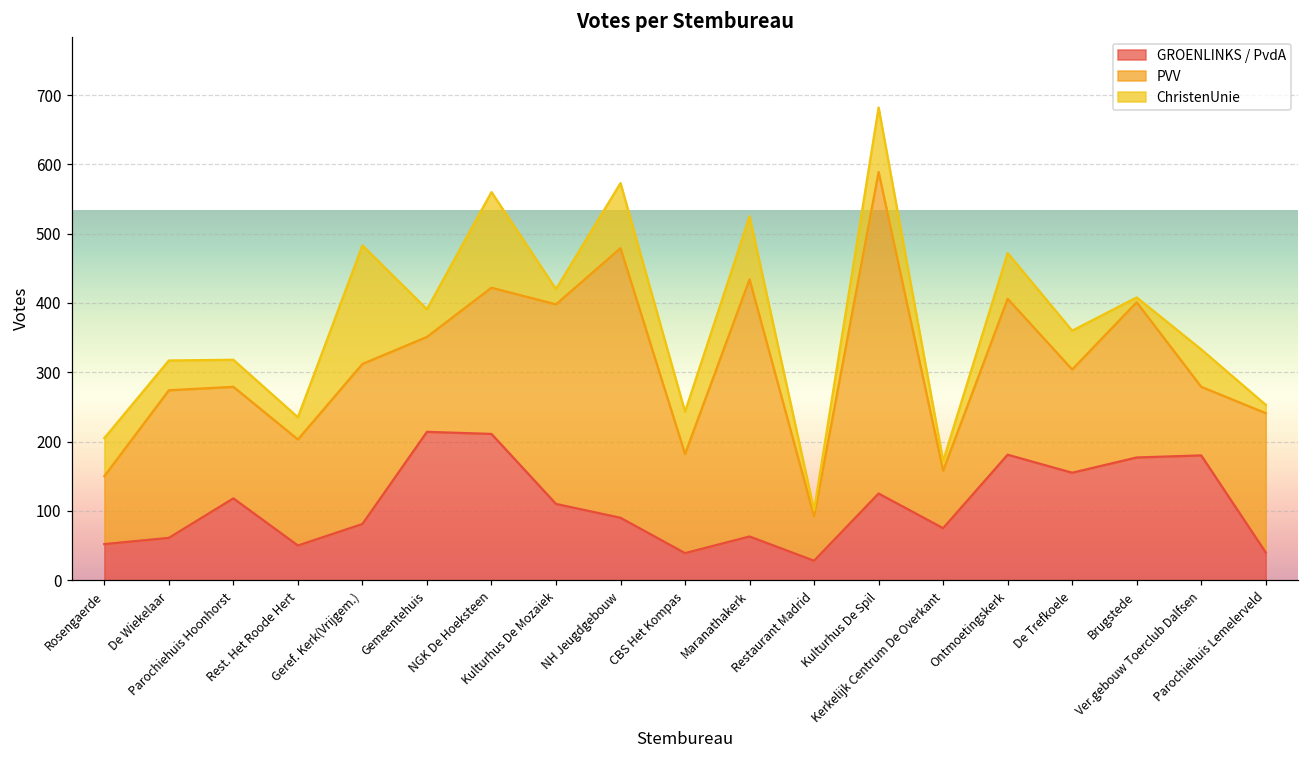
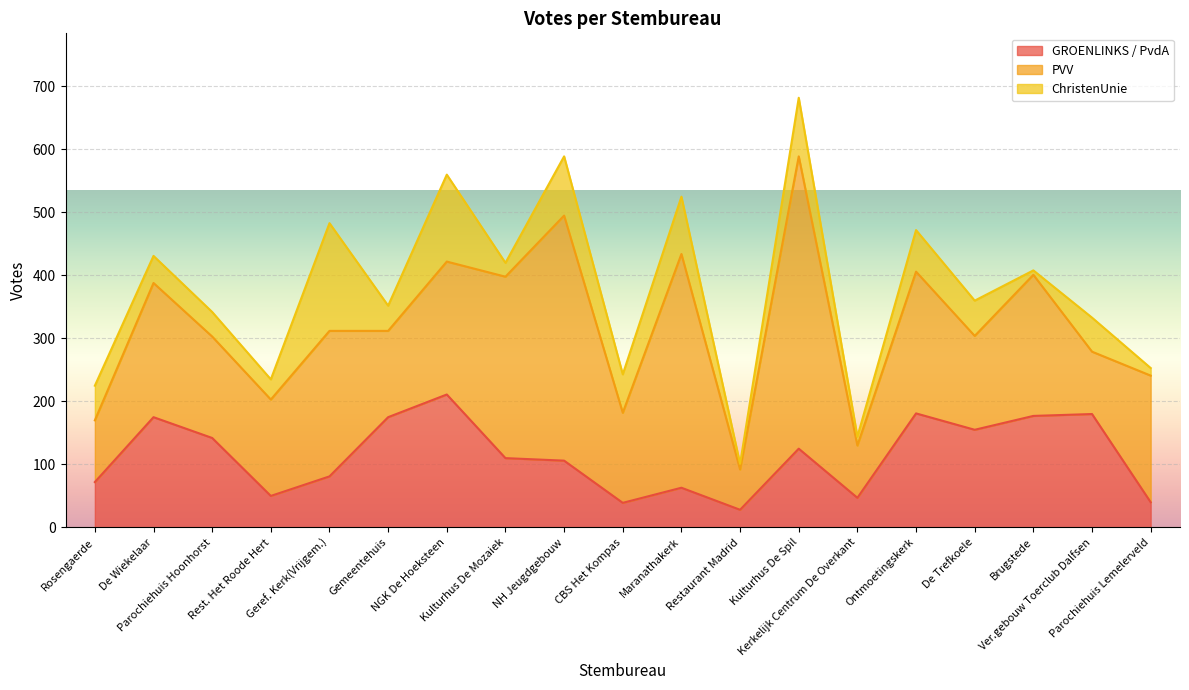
GROENLINKS / PvdA, Rosengaerde: 50 -> 70
GROENLINKS / PvdA, De Wiekelaar: 60 -> 180
GROENLINKS / PvdA, Parochiehuis Hoonhorst: 120 -> 140
GROENLINKS / PvdA, Gemeentehuis: 210 -> 180
GROENLINKS / PvdA, NH Jeugdgebouw: 90 -> 110
GROENLINKS / PvdA, Kerkelijk Centrum De Overkant: 80 -> 50
